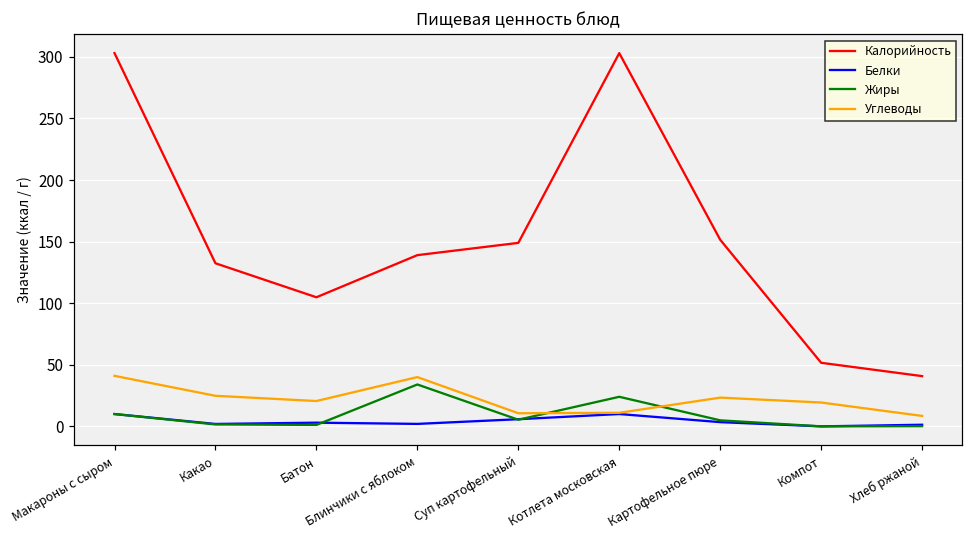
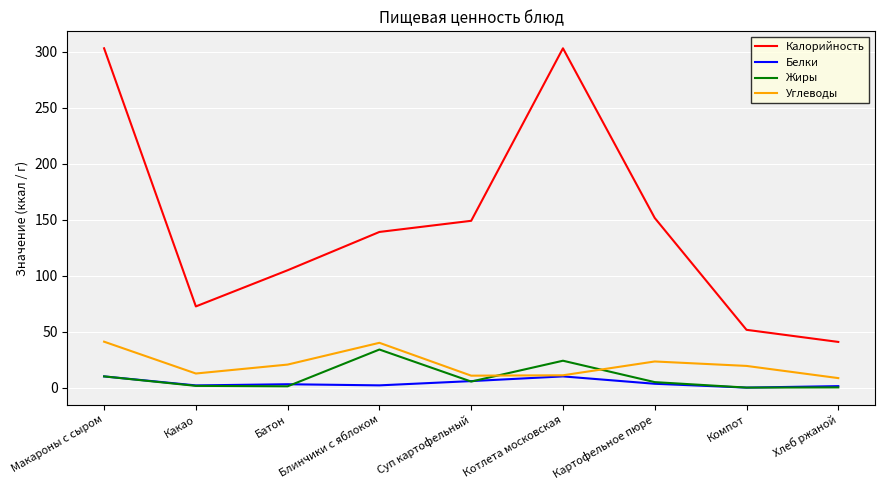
Калорийность, Какао: 132 -> 73
Углеводы, Какао: 25 -> 13
